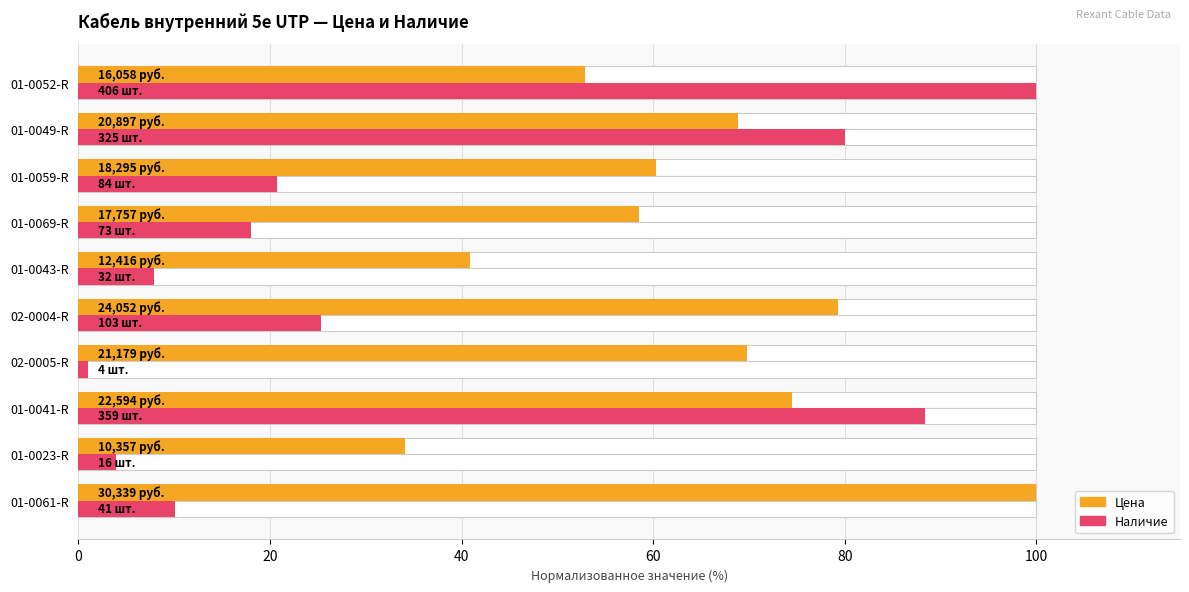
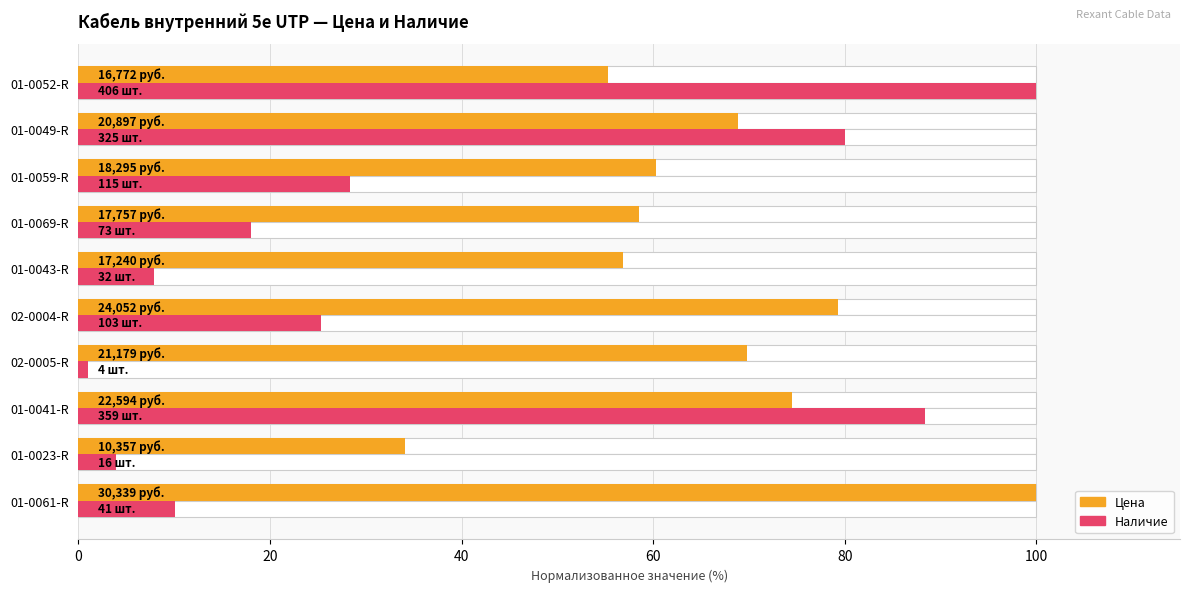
Цена, 01-0052-R: 16,058 -> 16,772
Наличие, 01-0059-R: 84 -> 115
Цена, 01-0043-R: 12,416 -> 17,240
